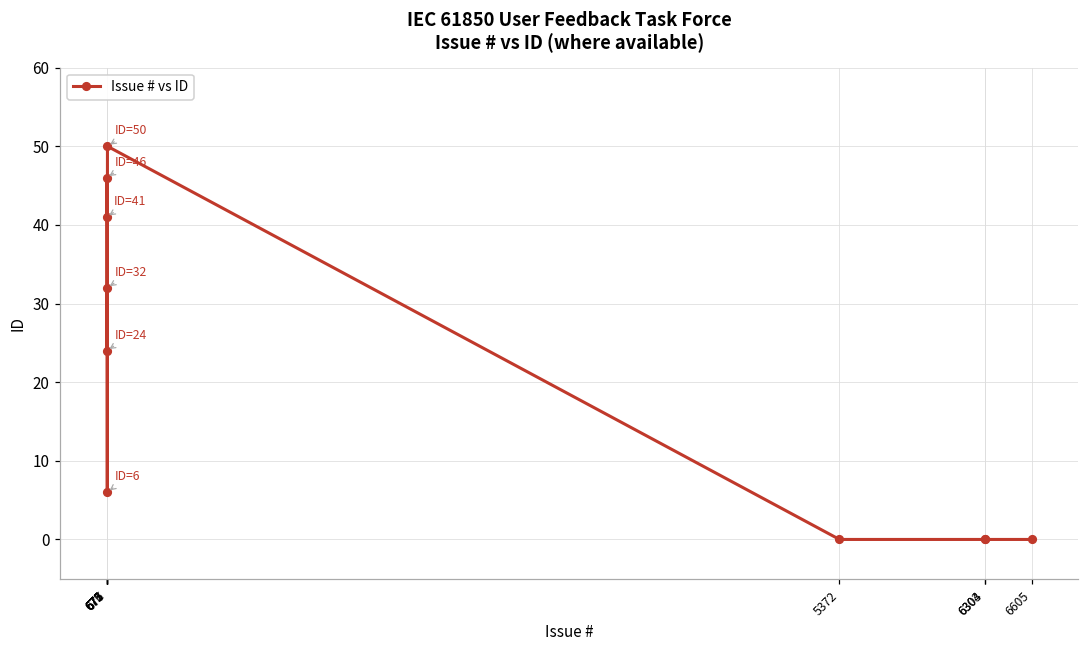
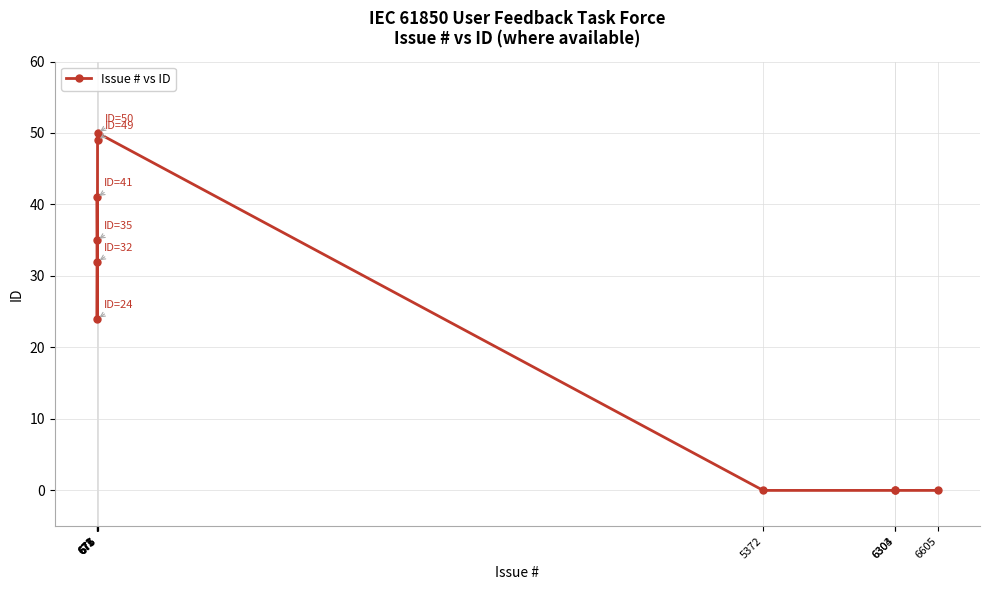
672: 46 -> 35
676: 6 -> 49
